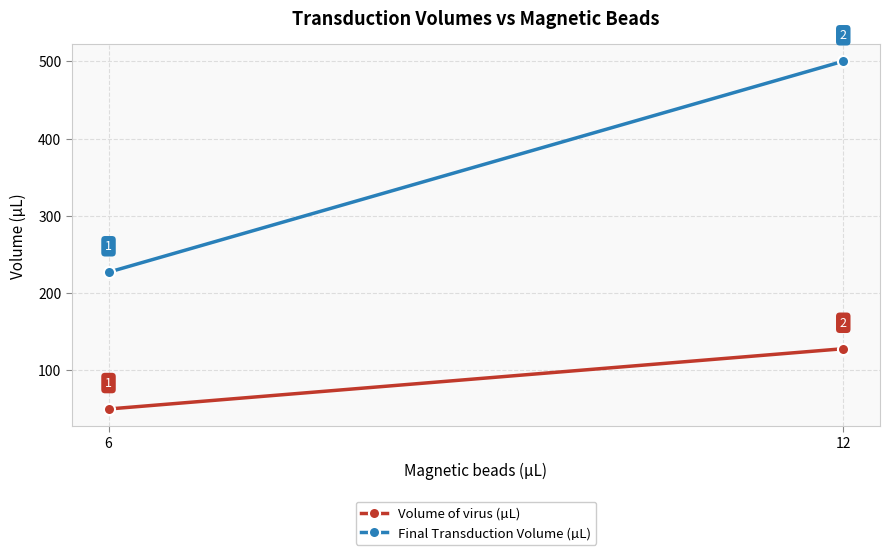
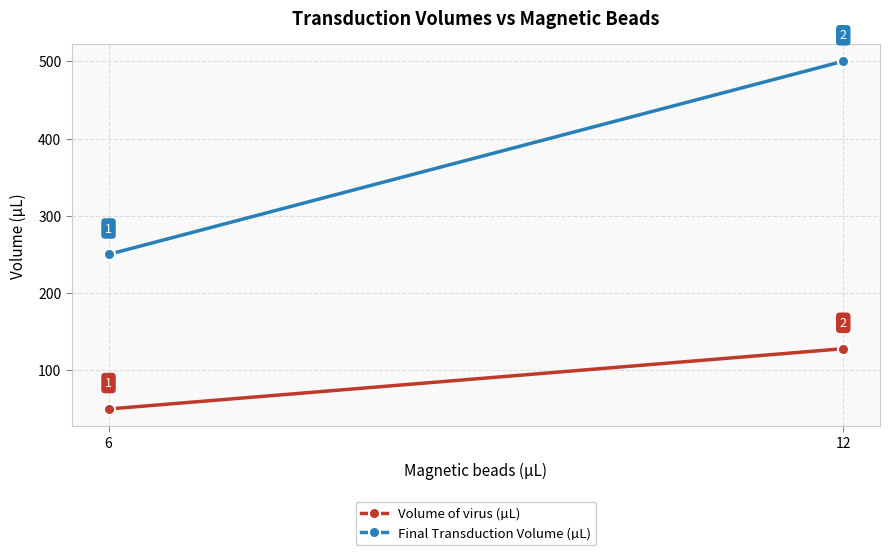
Final Transduction Volume (µL), 6: 230 -> 250
